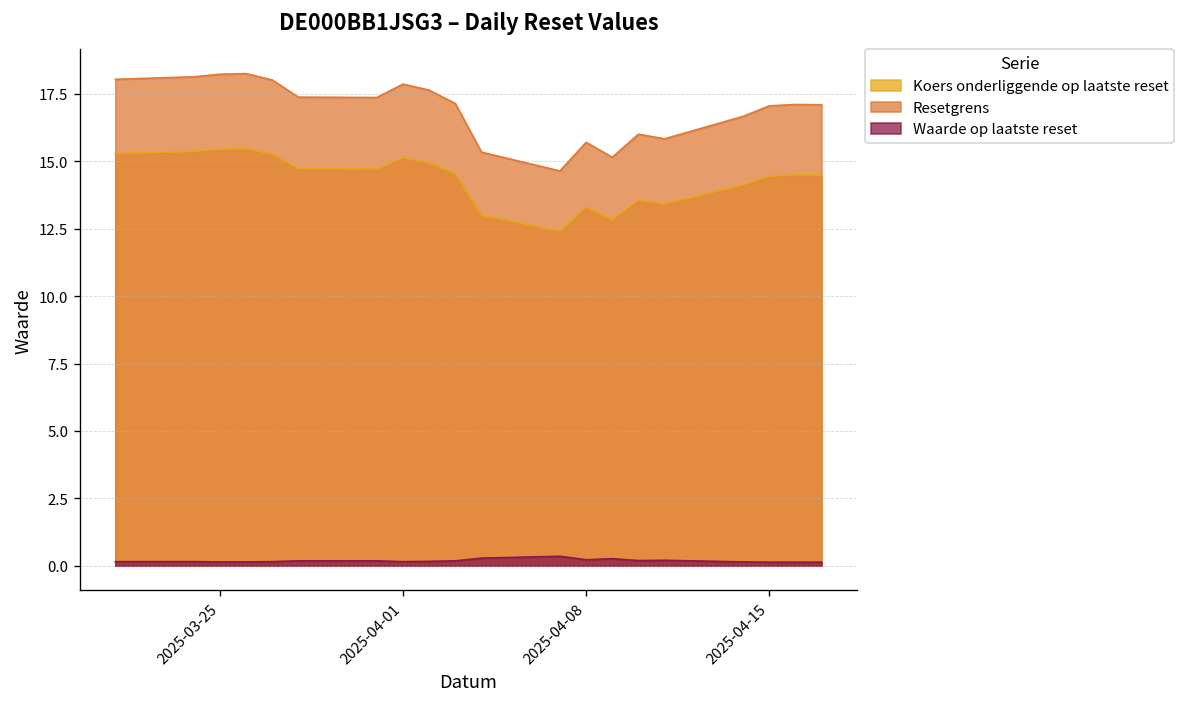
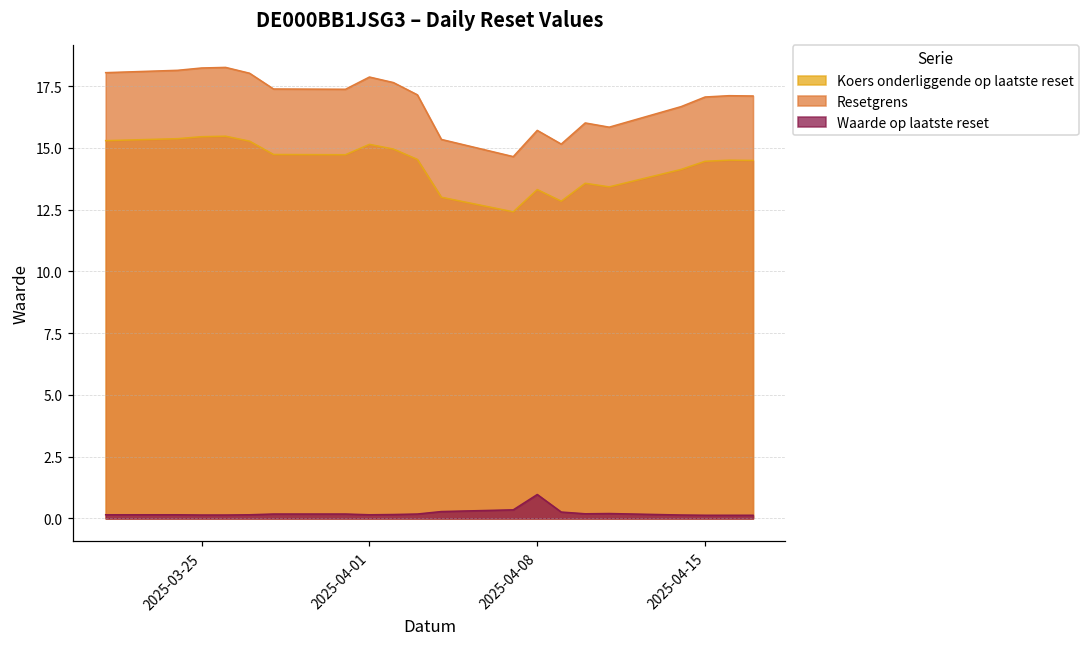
Waarde op laatste reset, 2025-04-08: 0.2 -> 1.0
